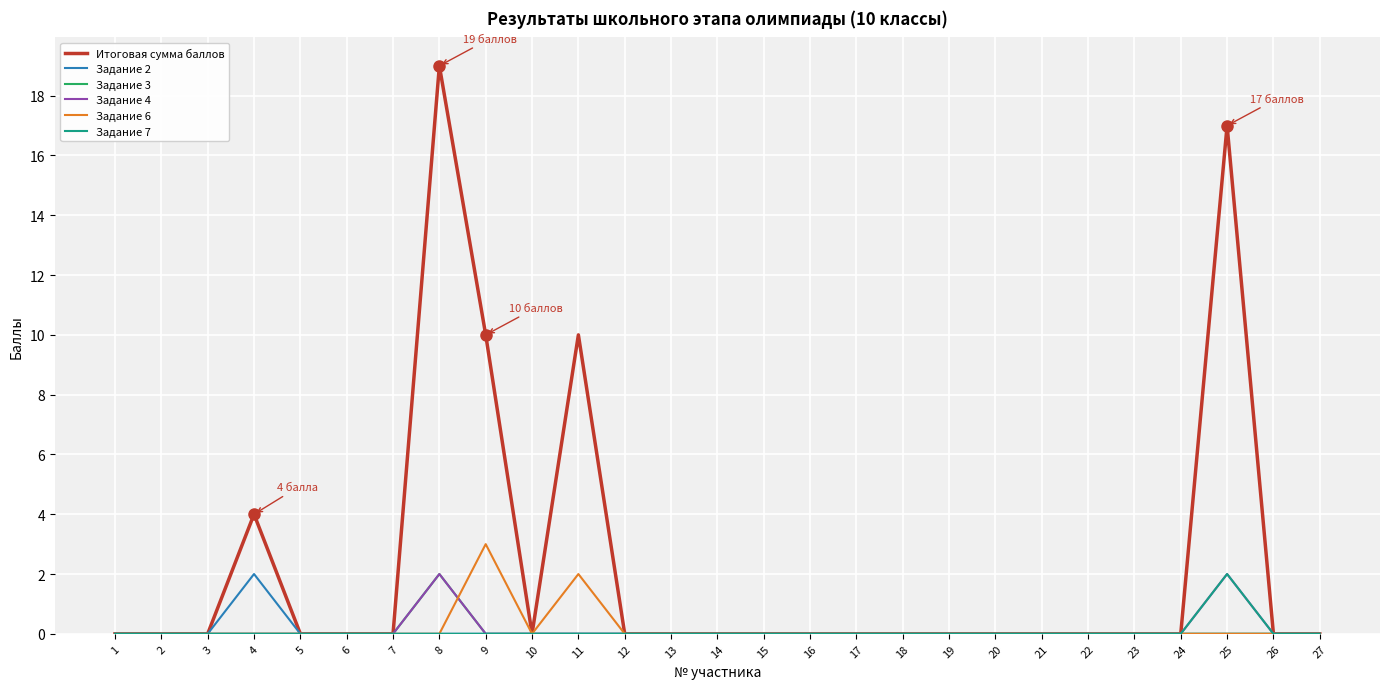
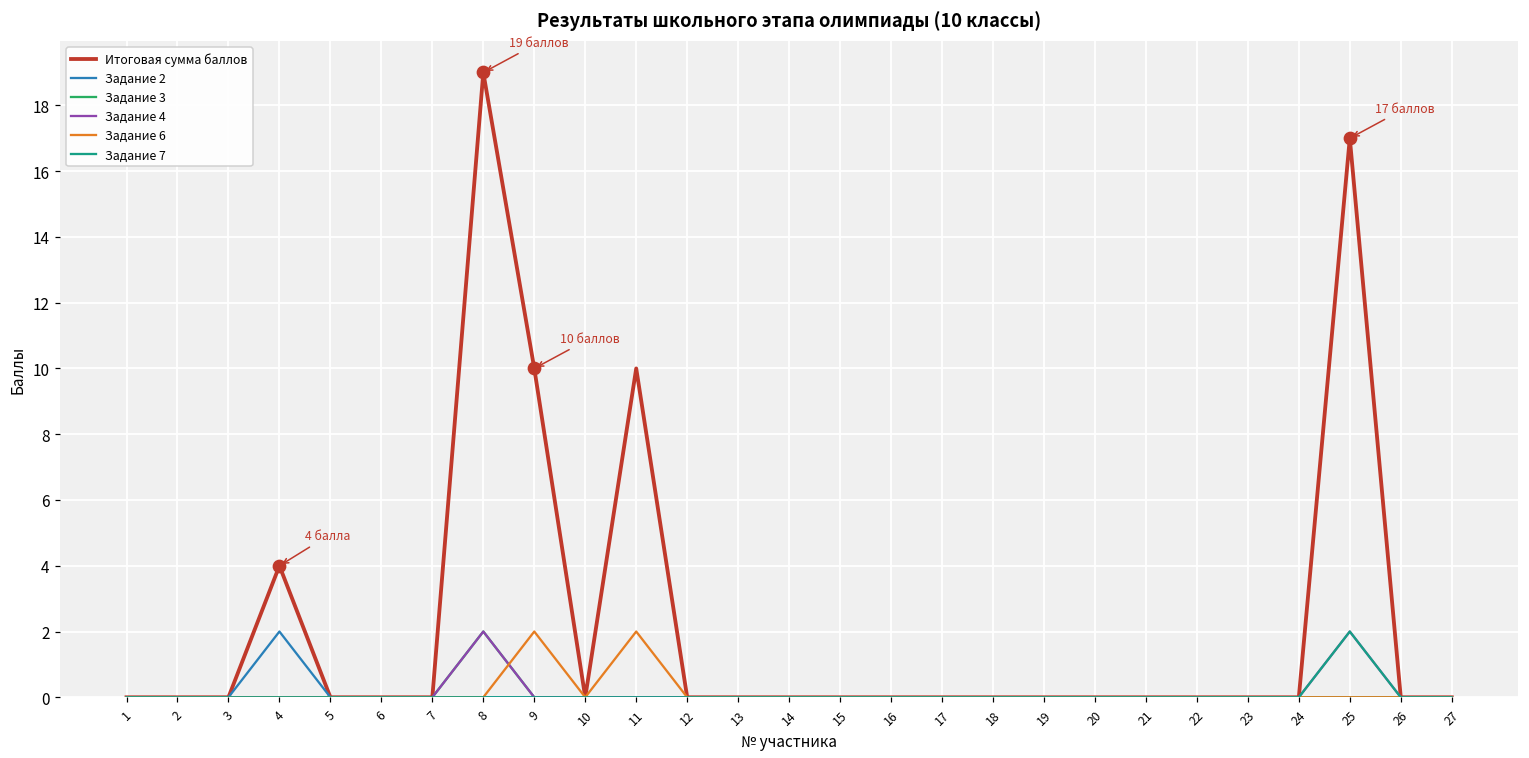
Задание 6, 9: 3 -> 2
